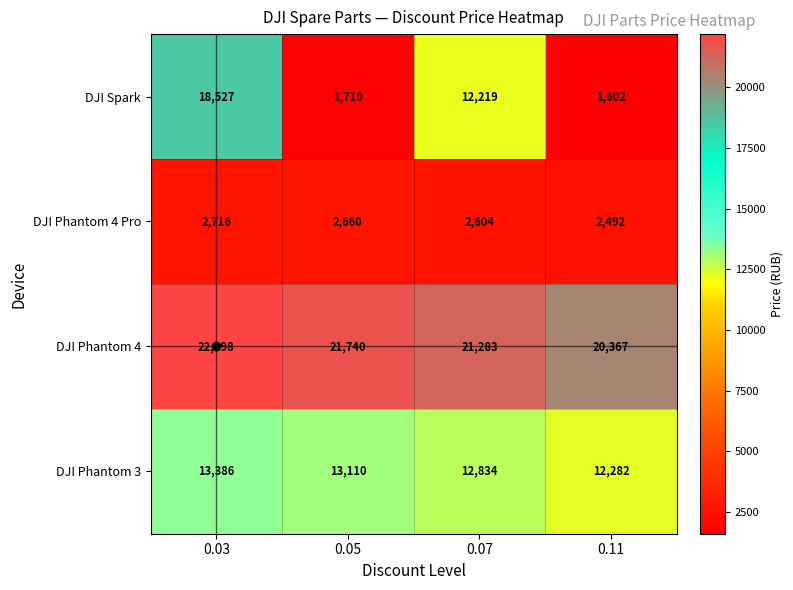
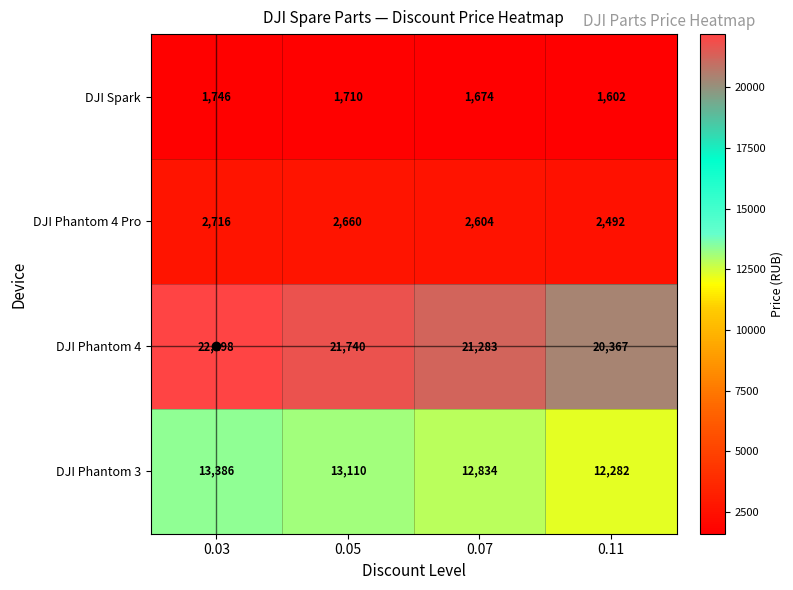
DJI Spark, 0.03: 18,527 -> 1,746
DJI Spark, 0.07: 12,219 -> 1,674
